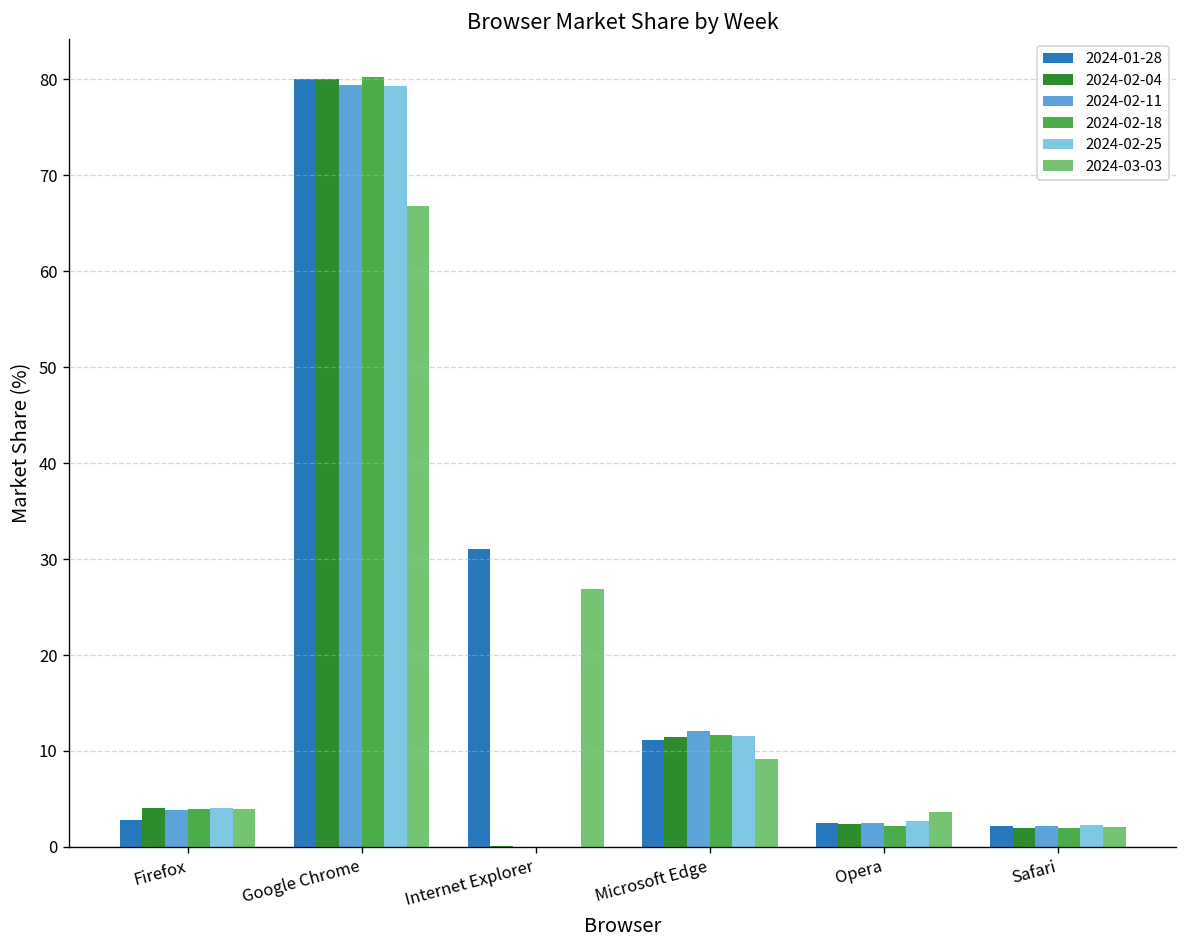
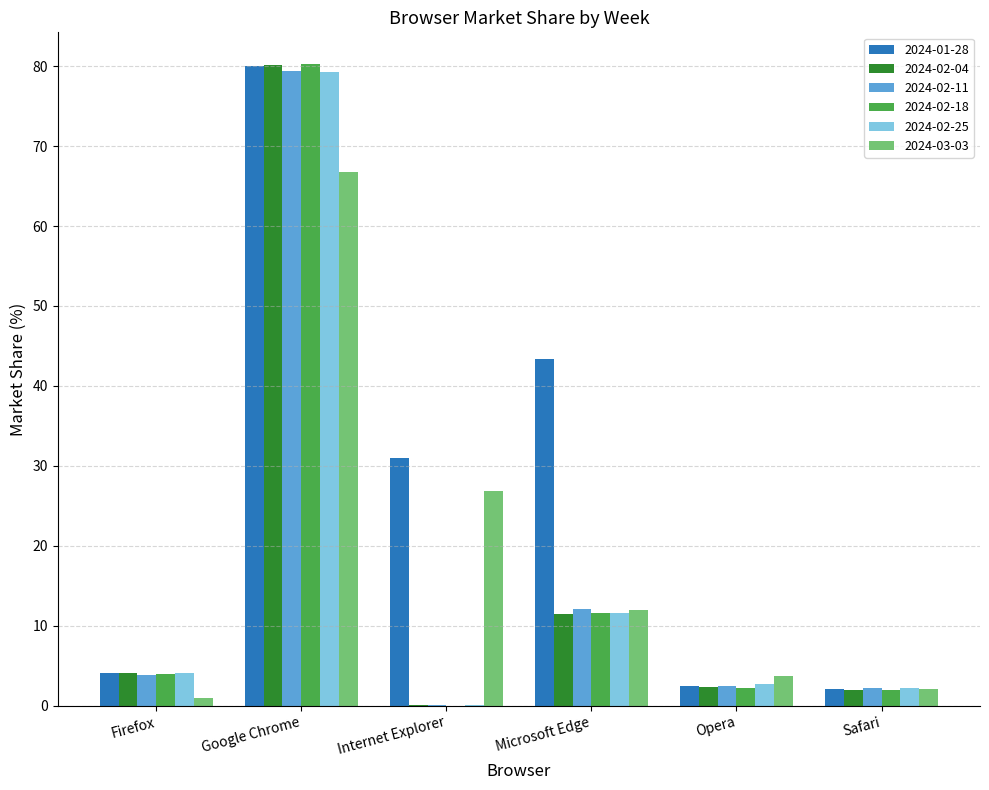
2024-01-28, Firefox: 3 -> 4
2024-03-03, Firefox: 4 -> 1
2024-01-28, Microsoft Edge: 11 -> 43
2024-03-03, Microsoft Edge: 9 -> 12
